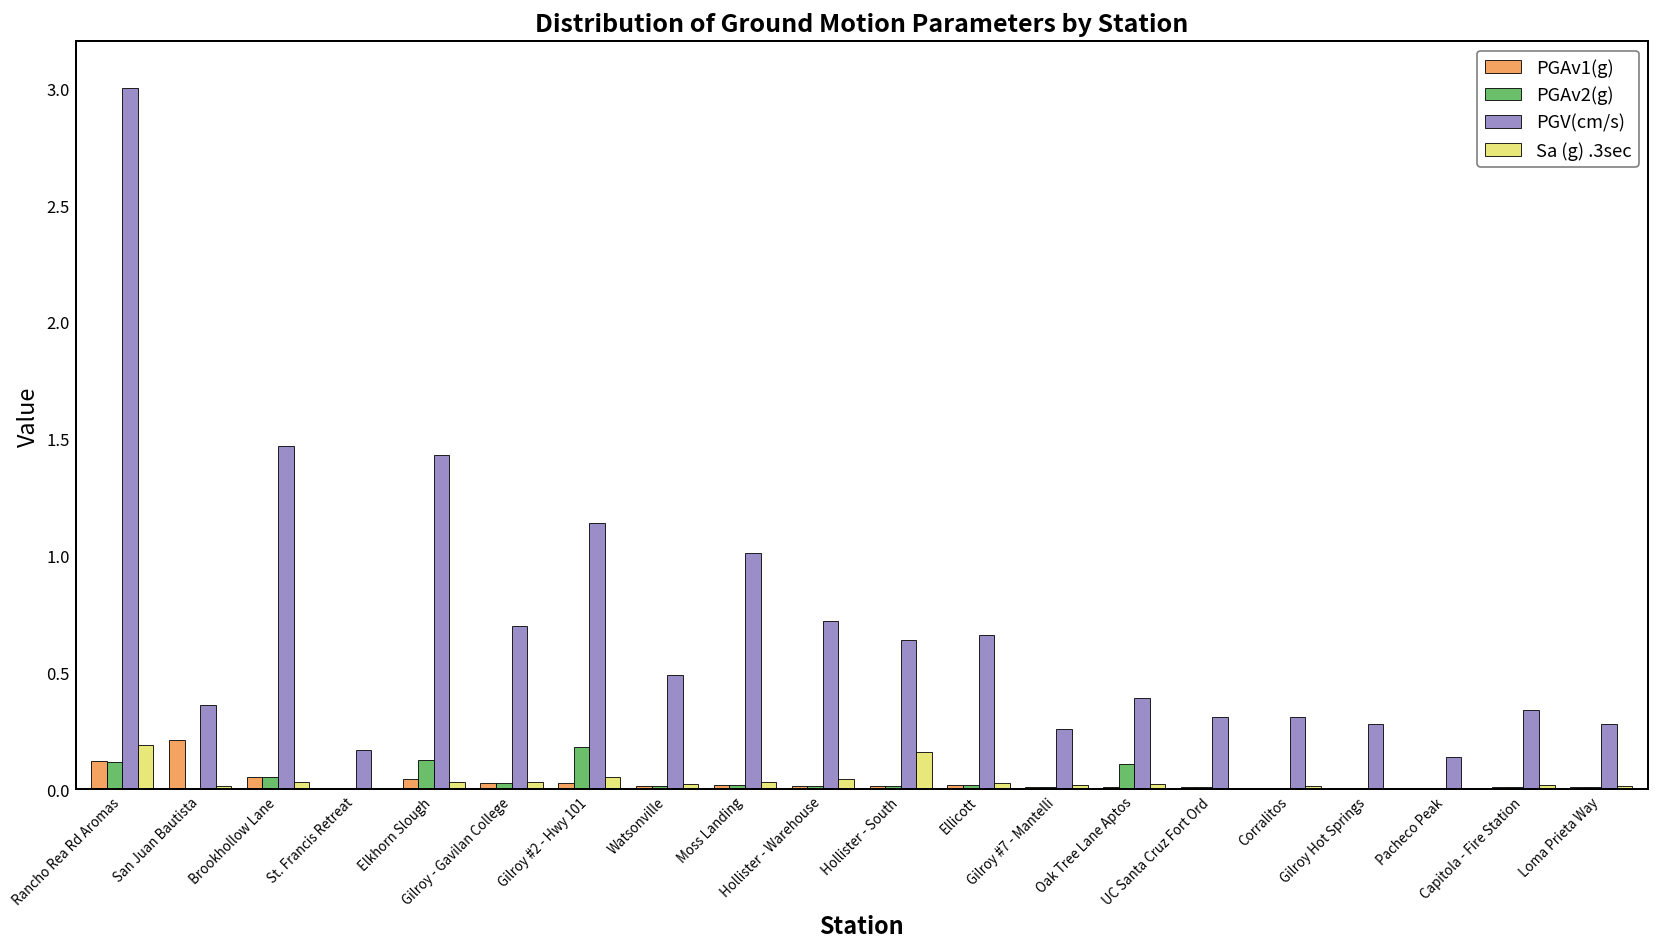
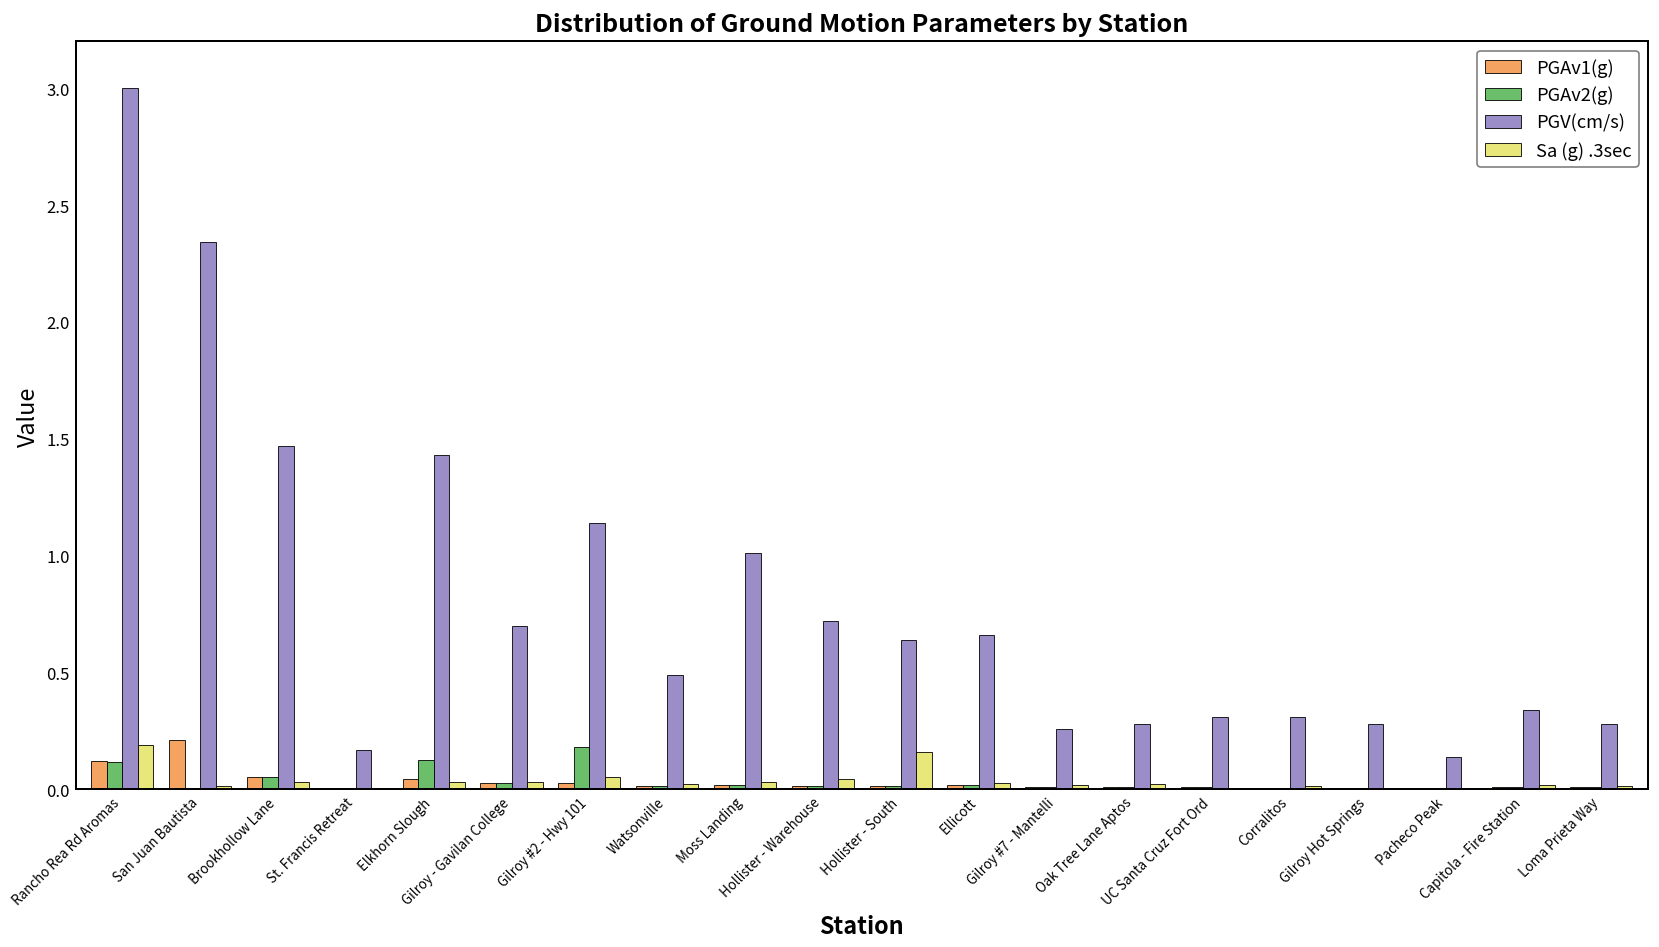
PGV(cm/s), San Juan Bautista: 0.36 -> 2.34
PGAv2(g), Oak Tree Lane Aptos: 0.11 -> 0.01
PGV(cm/s), Oak Tree Lane Aptos: 0.39 -> 0.28
